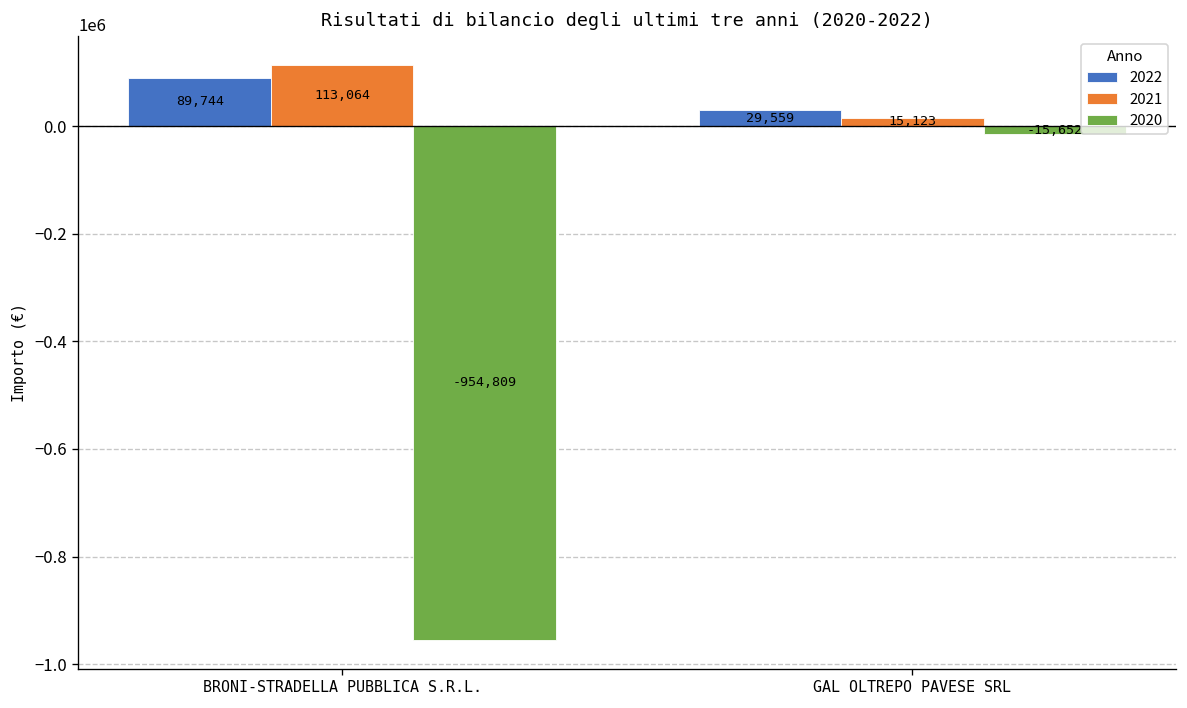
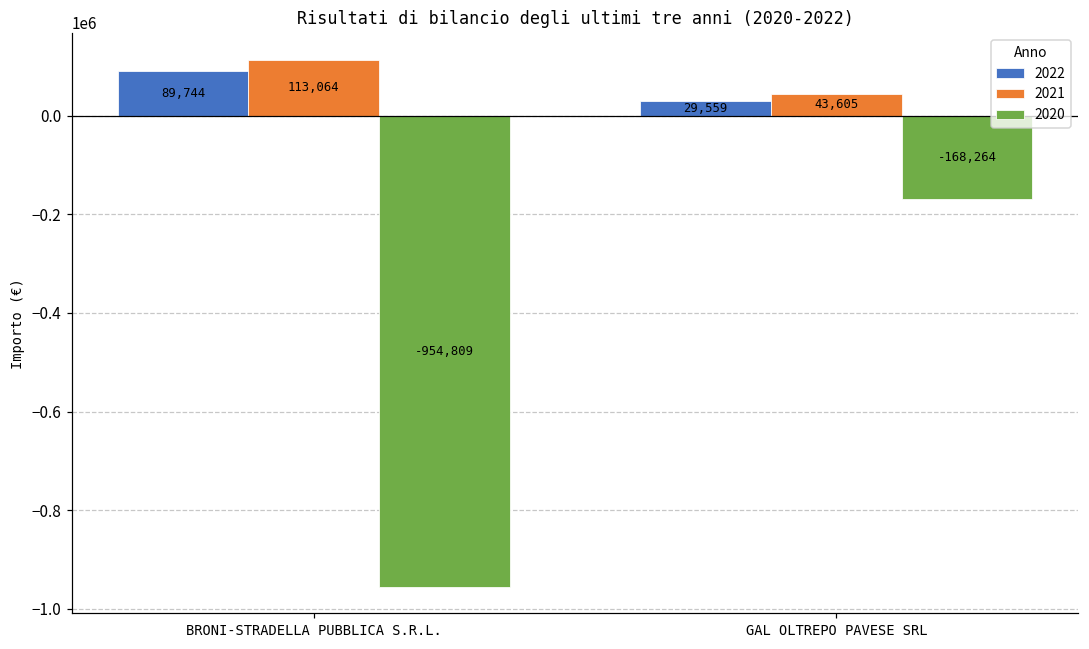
2021, GAL OLTREPO PAVESE SRL: 15,123 -> 43,605
2020, GAL OLTREPO PAVESE SRL: -15,652 -> -168,264
